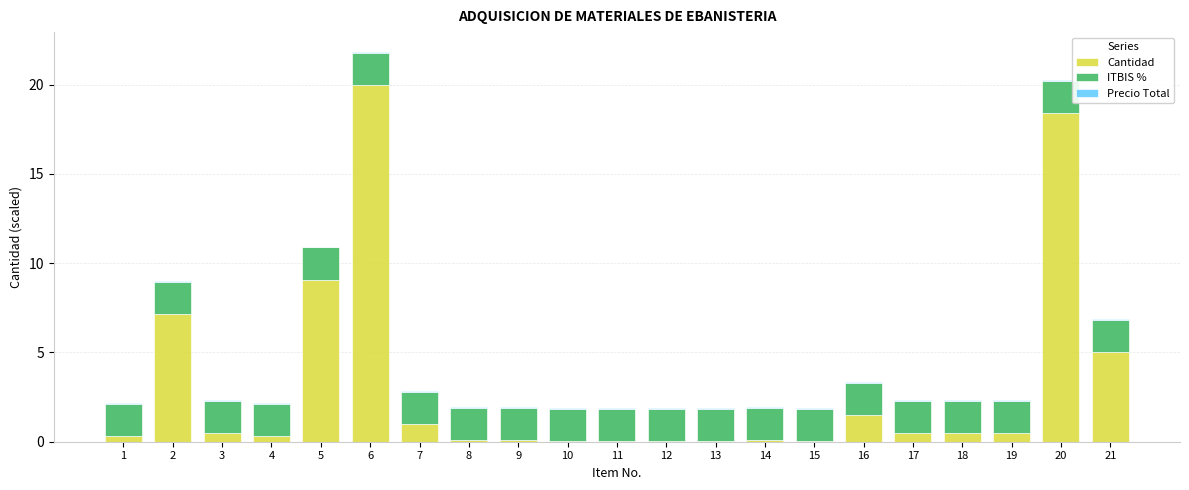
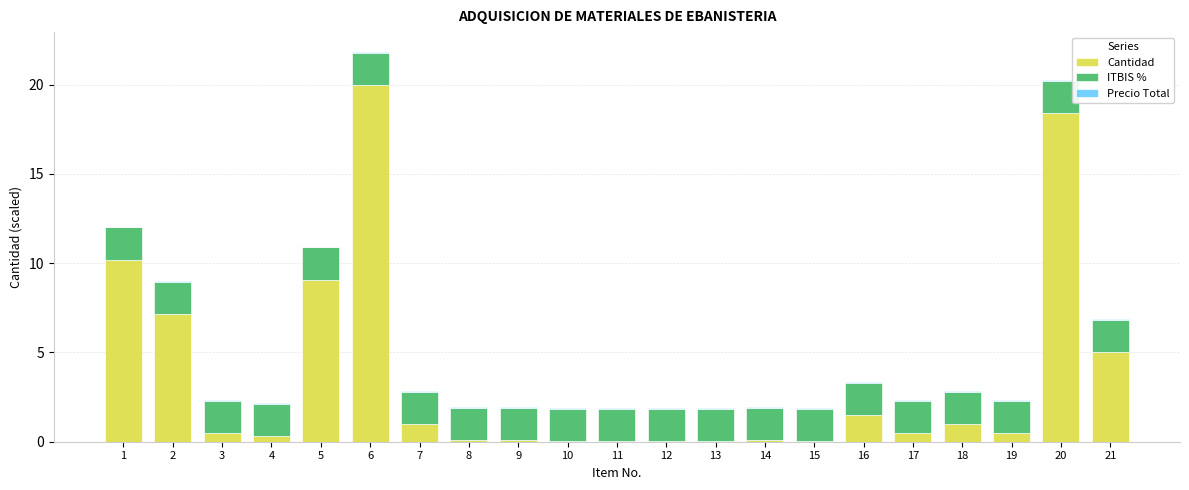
Cantidad, 1: 0.3 -> 10.2
Cantidad, 18: 0.5 -> 1.0
